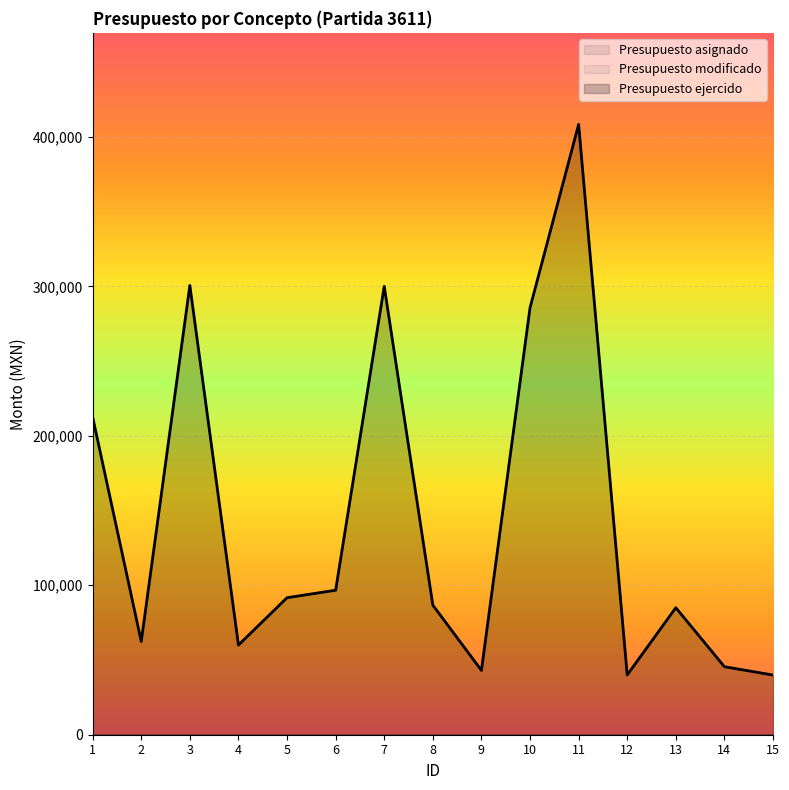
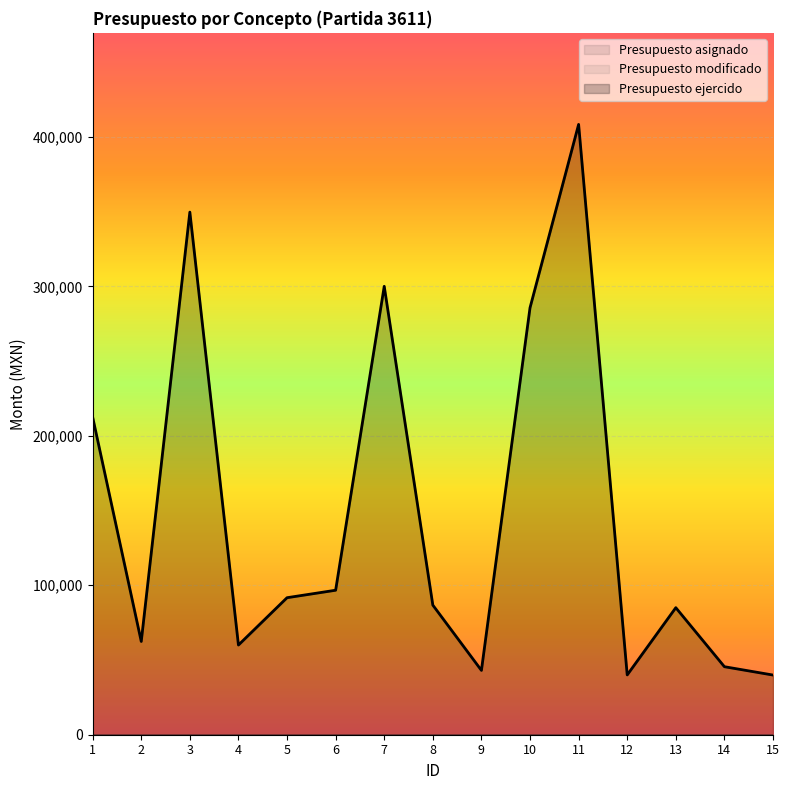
Presupuesto ejercido, 3: 301,000 -> 350,000
